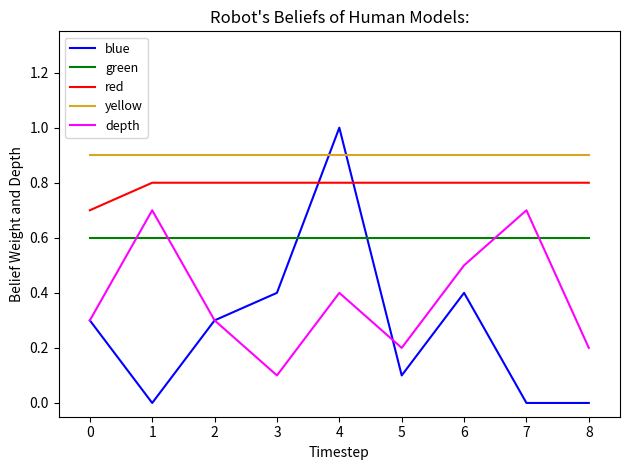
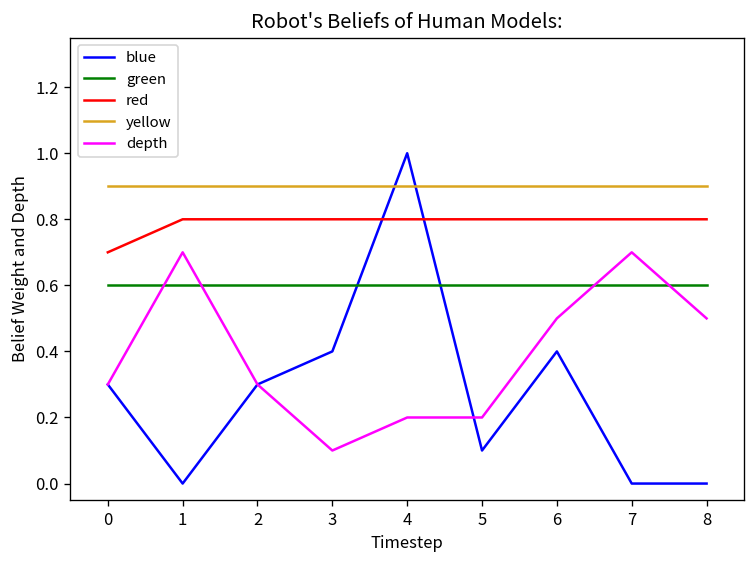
depth, 4: 0.40 -> 0.20
depth, 8: 0.20 -> 0.50
